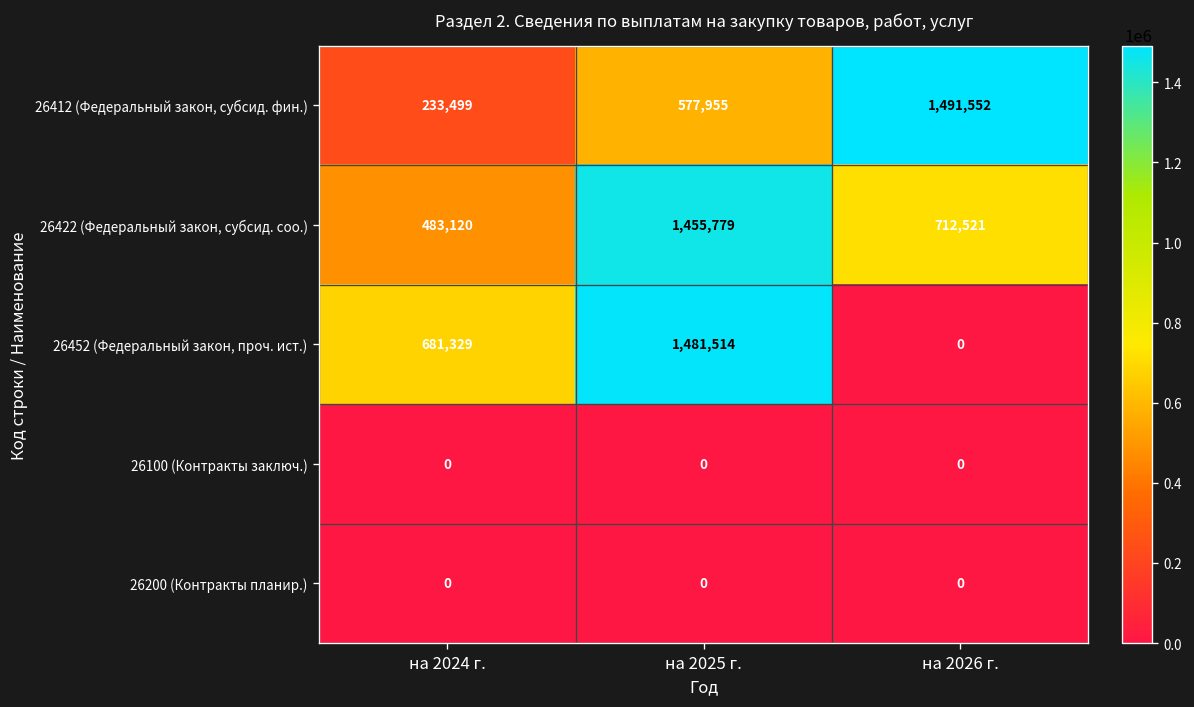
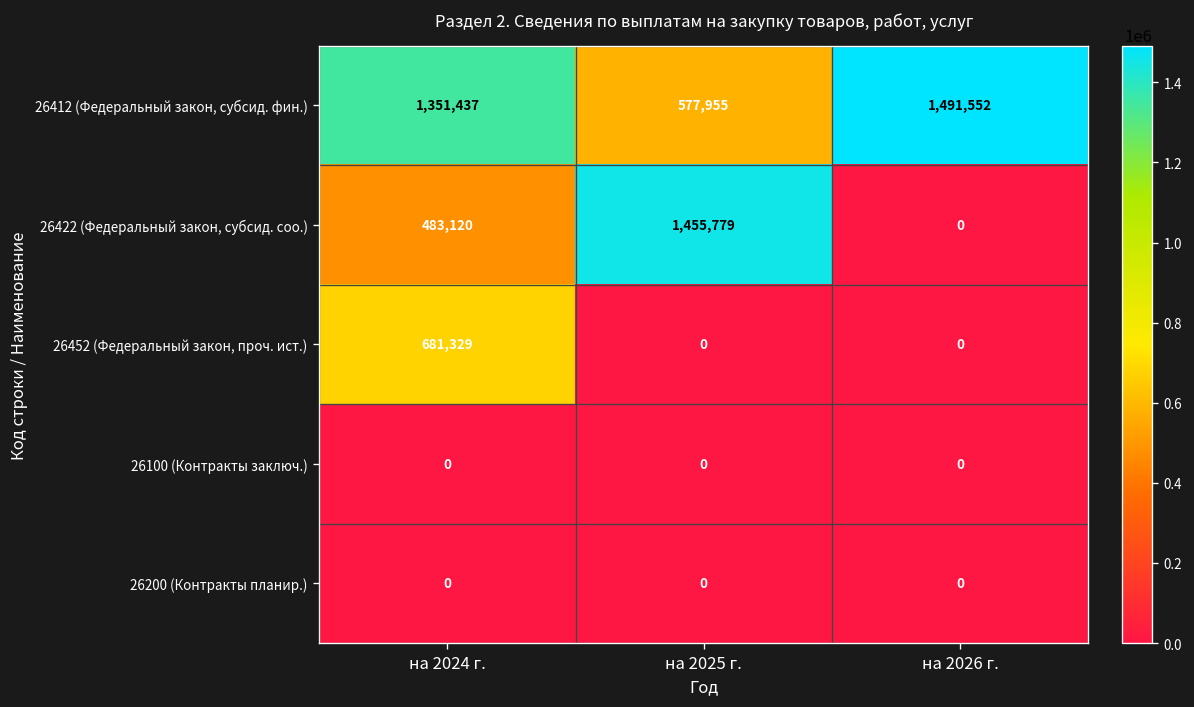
26412 (Федеральный закон, субсид. фин.), на 2024 г.: 233,499 -> 1,351,437
26422 (Федеральный закон, субсид. соо.), на 2026 г.: 712,521 -> 0
26452 (Федеральный закон, проч. ист.), на 2025 г.: 1,481,514 -> 0
